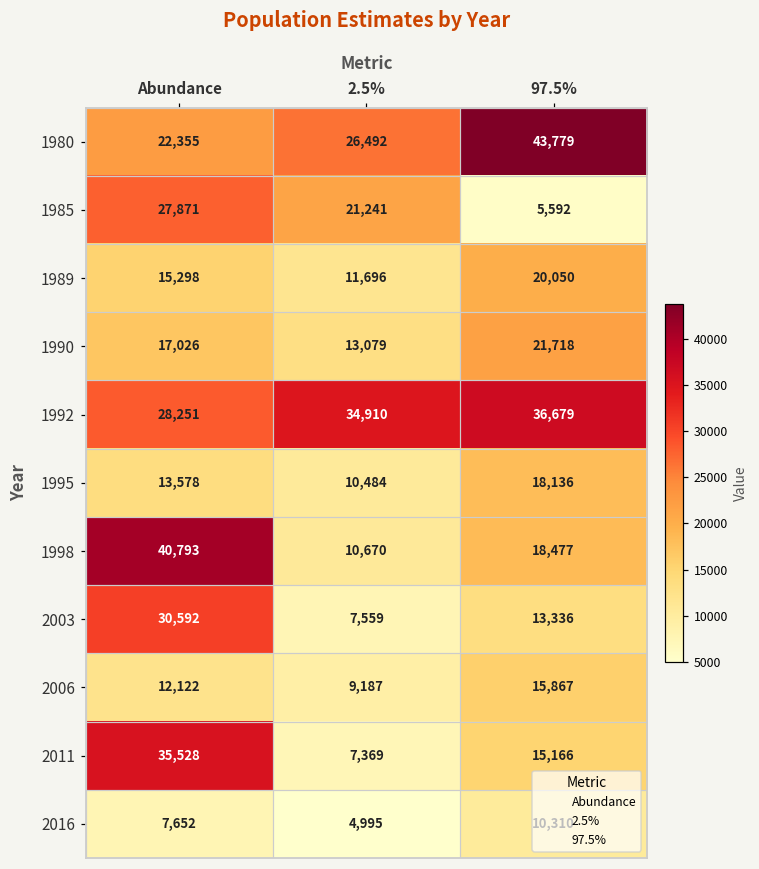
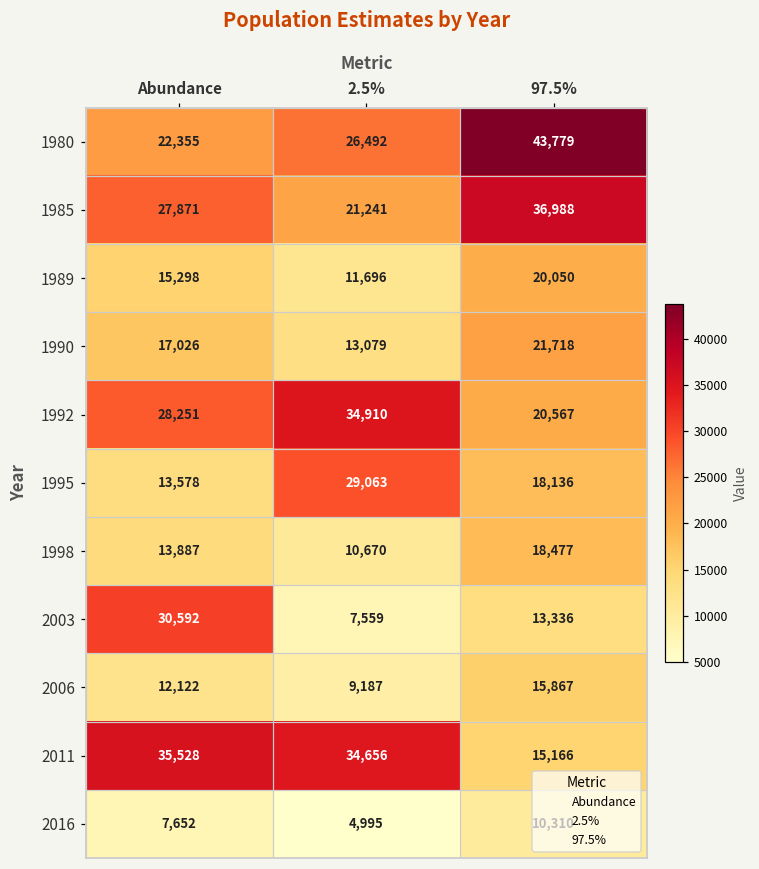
1985, 97.5%: 5,592 -> 36,988
1992, 97.5%: 36,679 -> 20,567
1995, 2.5%: 10,484 -> 29,063
1998, Abundance: 40,793 -> 13,887
2011, 2.5%: 7,369 -> 34,656
